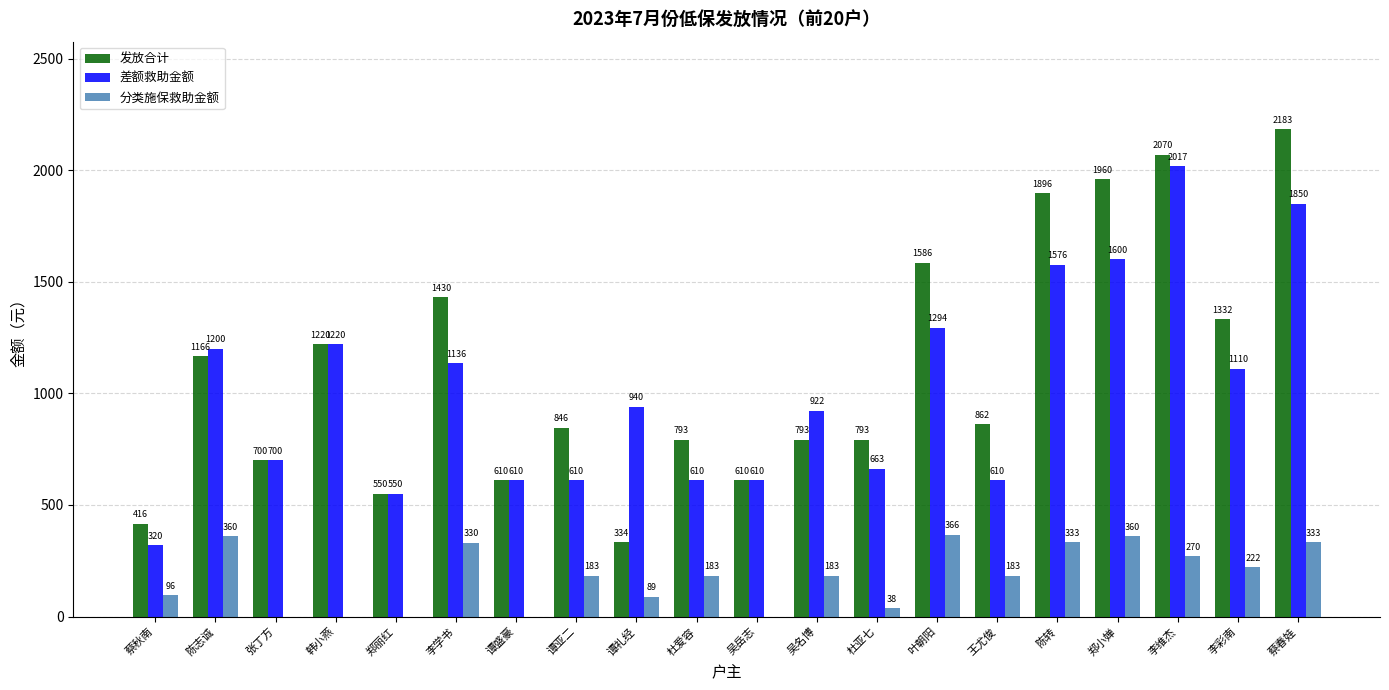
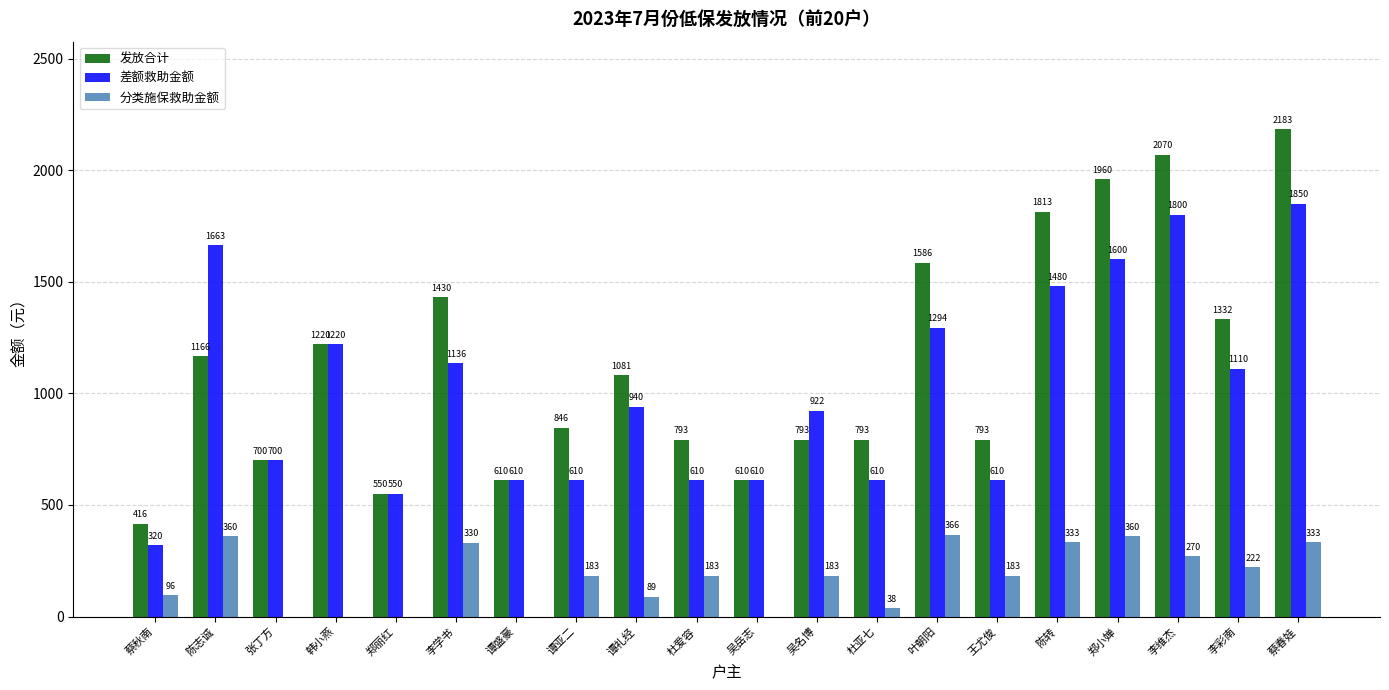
差额救助金额, 陈志诚: 1200 -> 1663
发放合计, 谭礼经: 334 -> 1081
差额救助金额, 杜亚七: 663 -> 610
发放合计, 王尤俊: 862 -> 793
发放合计, 陈转: 1896 -> 1813
差额救助金额, 陈转: 1576 -> 1480
差额救助金额, 李维杰: 2017 -> 1800
